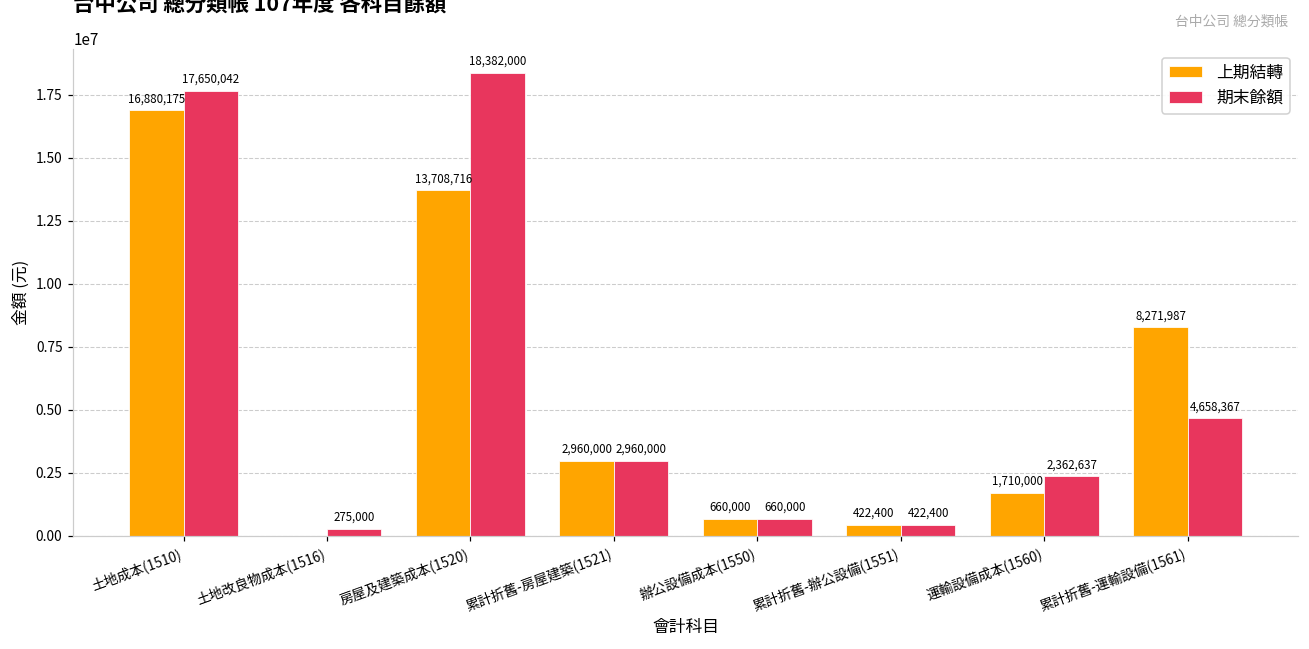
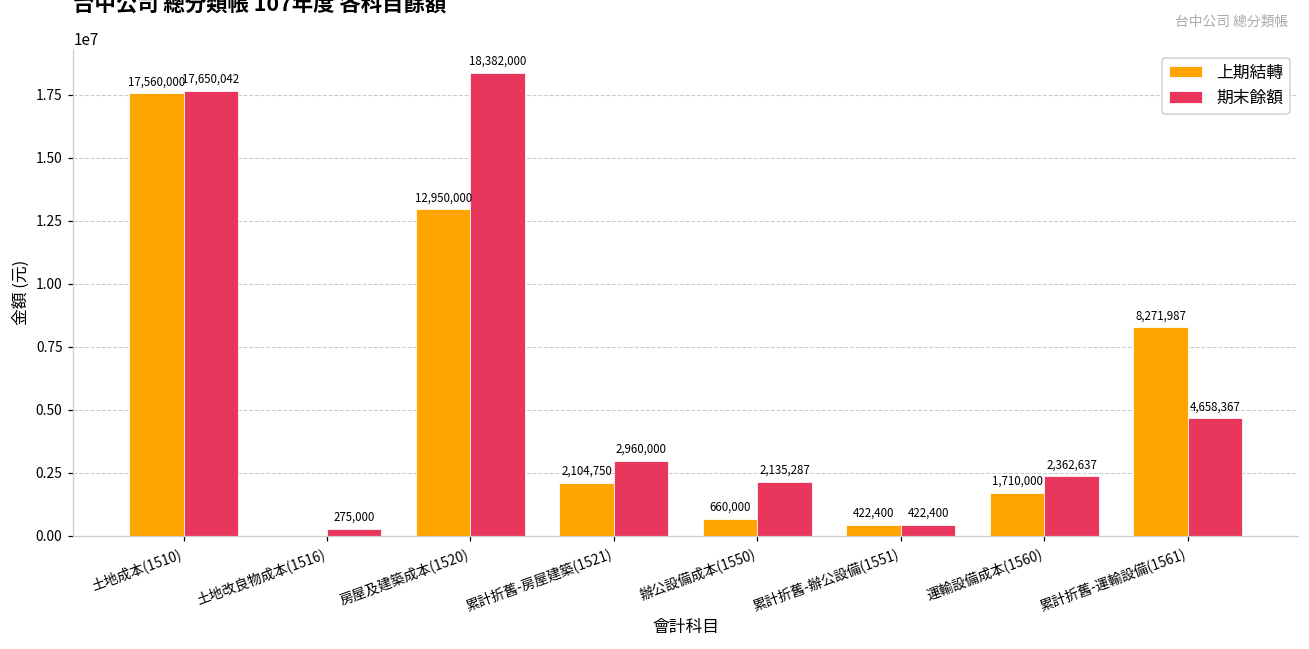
上期結轉, 土地成本(1510): 16,880,175 -> 17,560,000
上期結轉, 房屋及建築成本(1520): 13,708,716 -> 12,950,000
上期結轉, 累計折舊-房屋建築(1521): 2,960,000 -> 2,104,750
期末餘額, 辦公設備成本(1550): 660,000 -> 2,135,287
